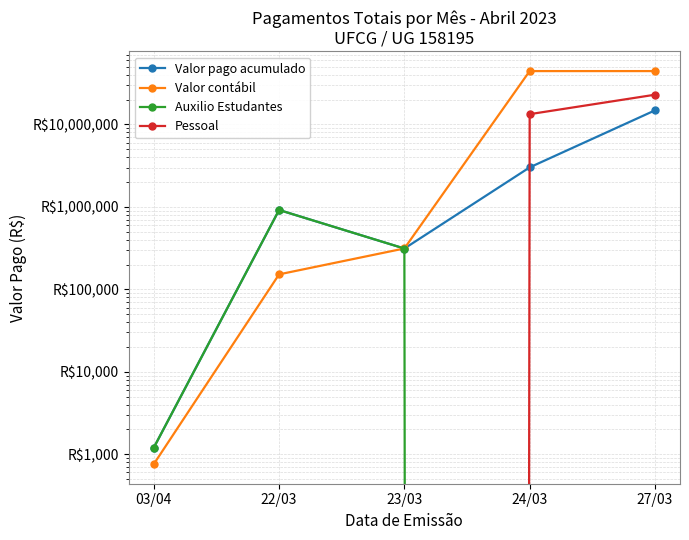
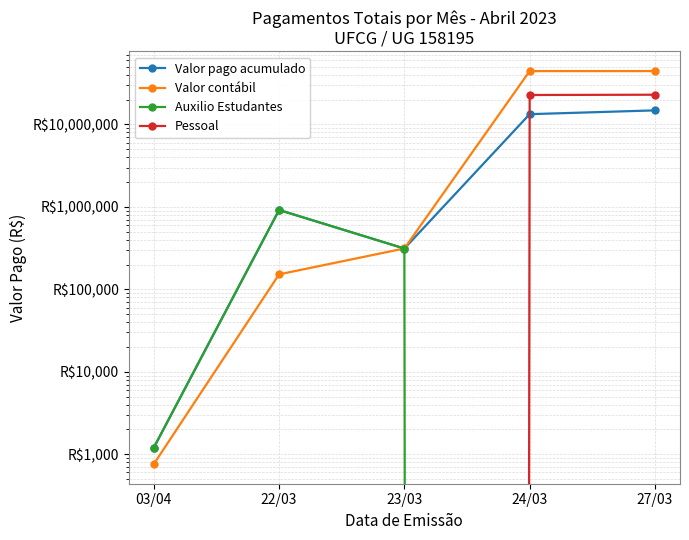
Valor pago acumulado, 24/03: R$3,000,000 -> R$13,000,000
Pessoal, 24/03: R$13,000,000 -> R$23,000,000
